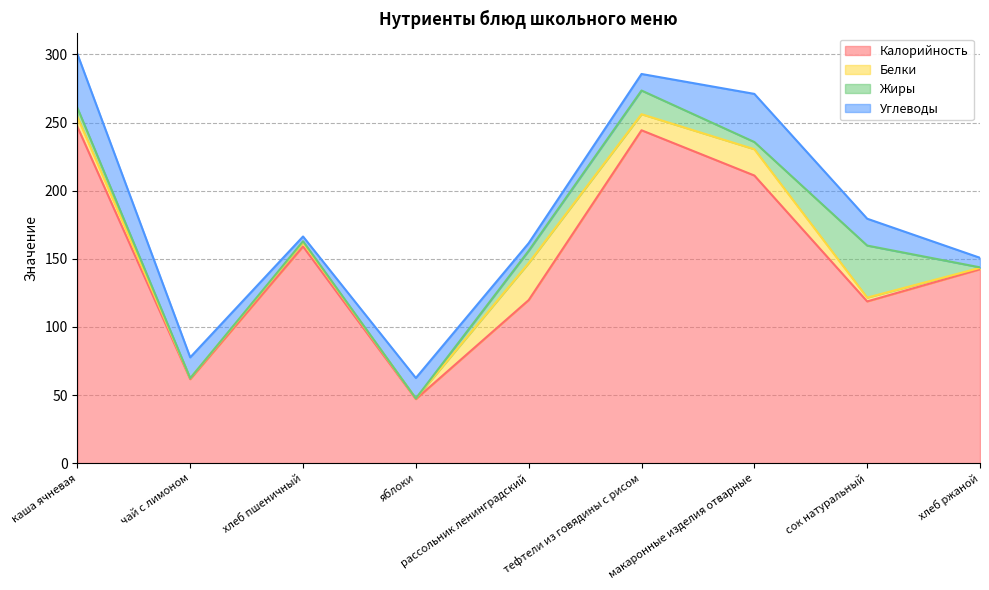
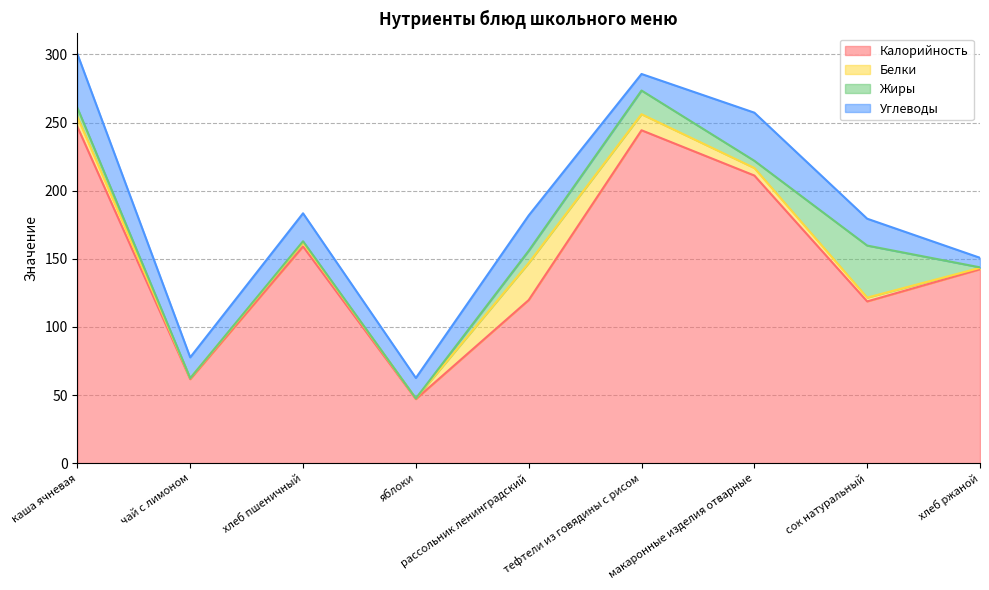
Углеводы, хлеб пшеничный: 3 -> 21
Углеводы, рассольник ленинградский: 6 -> 26
Белки, макаронные изделия отварные: 19 -> 6
